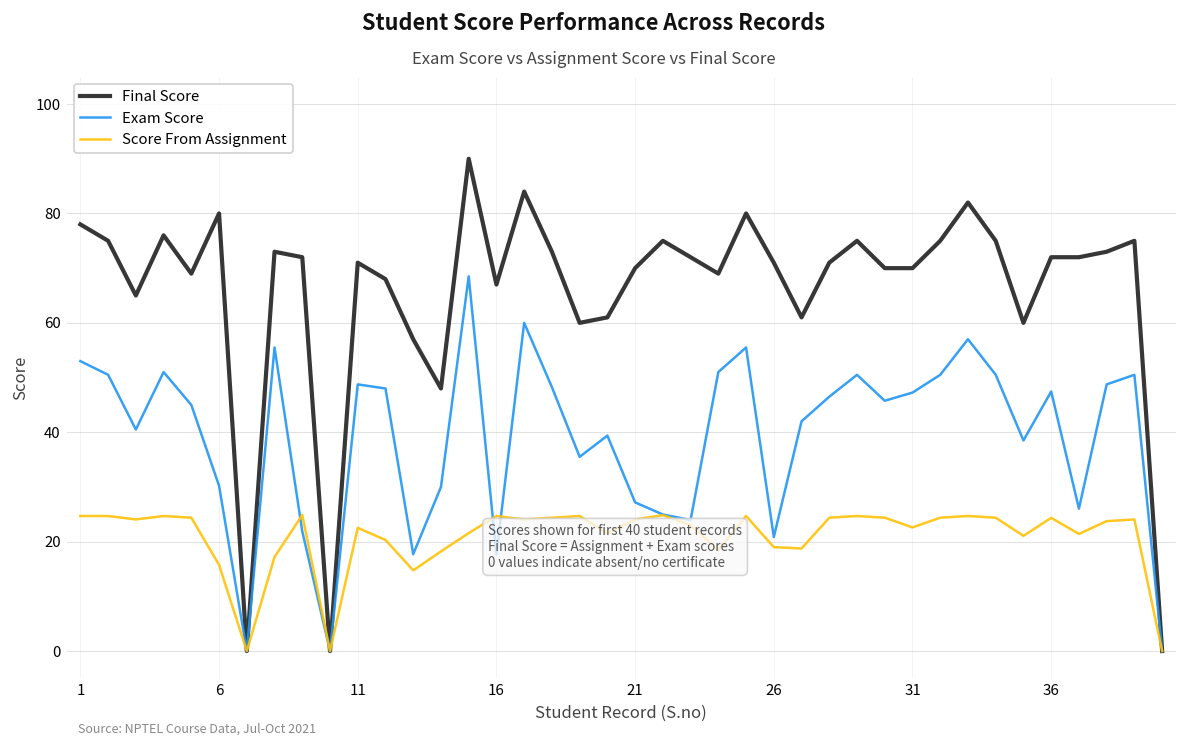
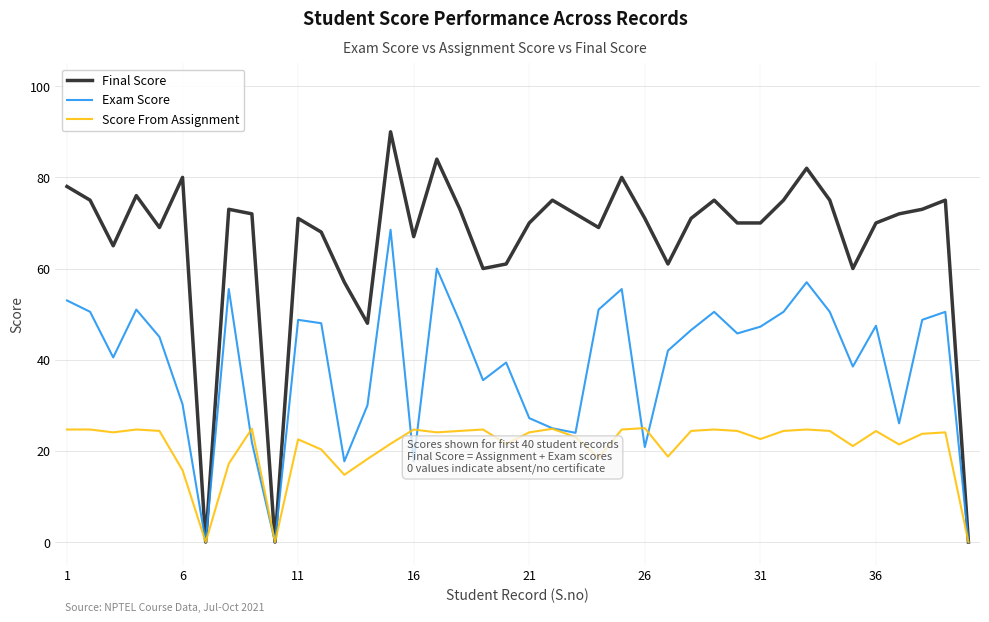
Score From Assignment, 26: 19 -> 25
Final Score, 36: 72 -> 70
